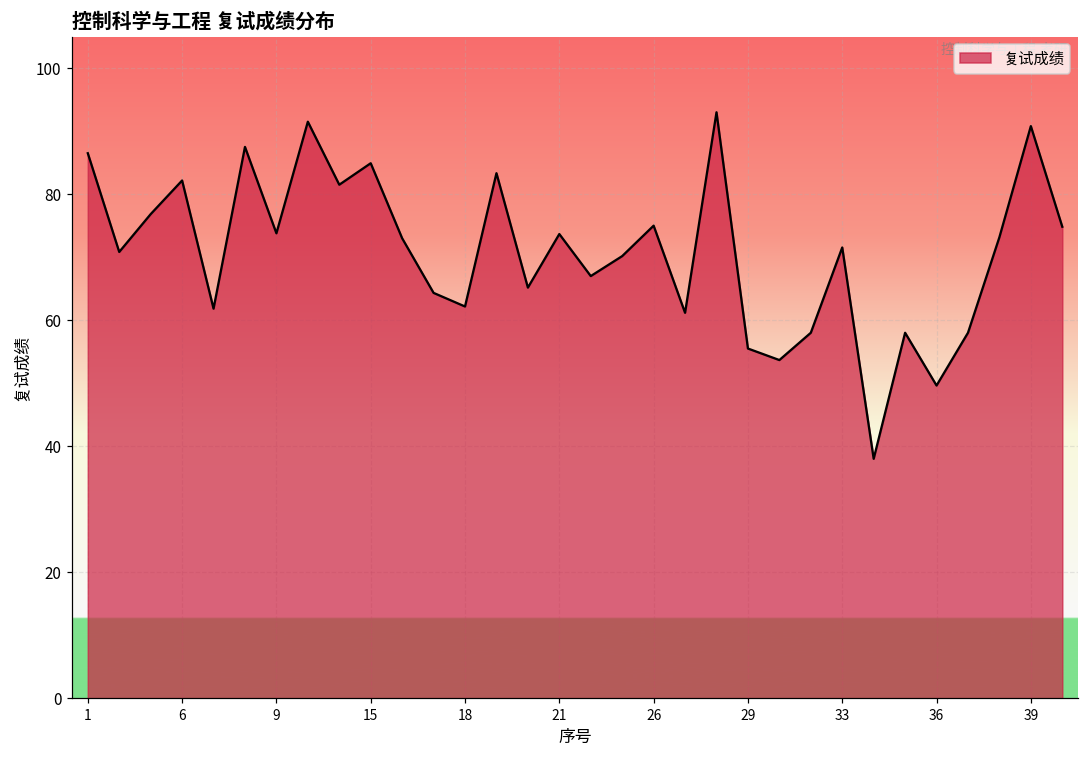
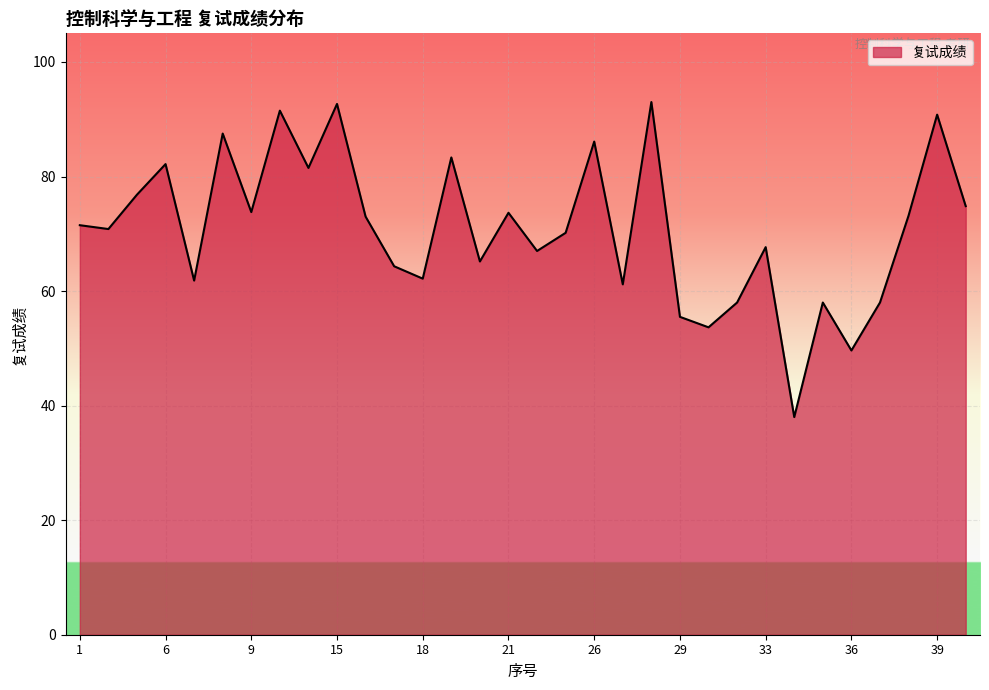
1: 87 -> 72
15: 85 -> 93
26: 75 -> 86
33: 72 -> 68
